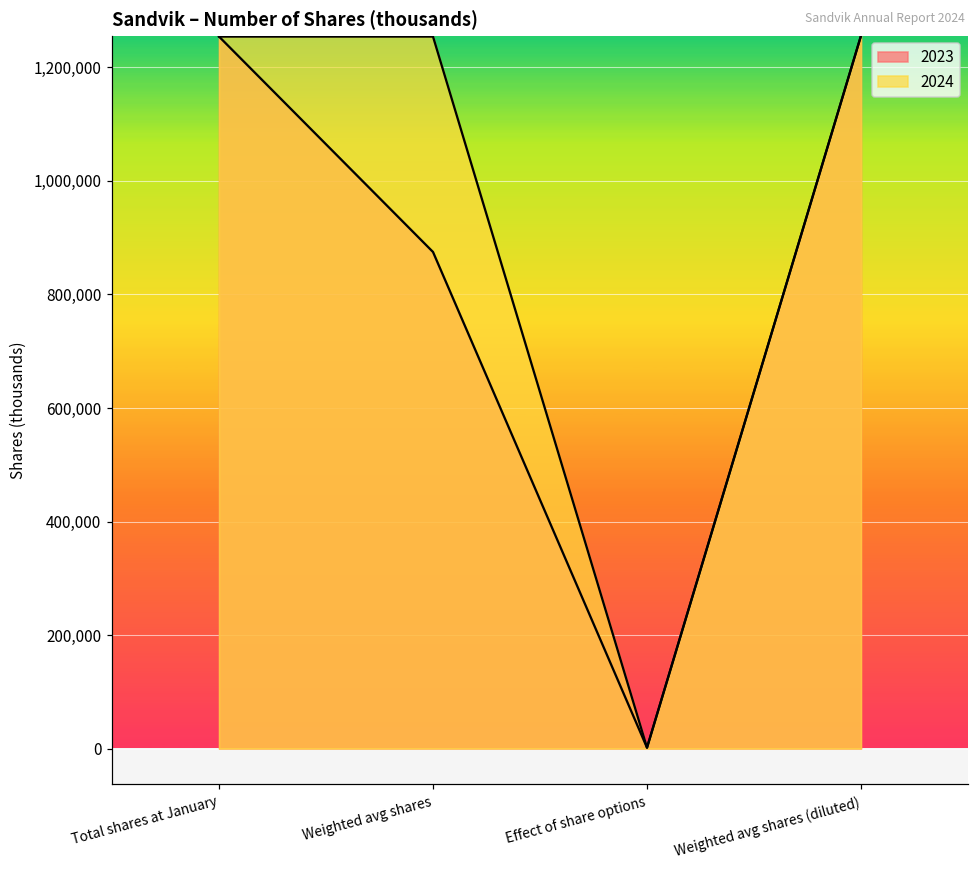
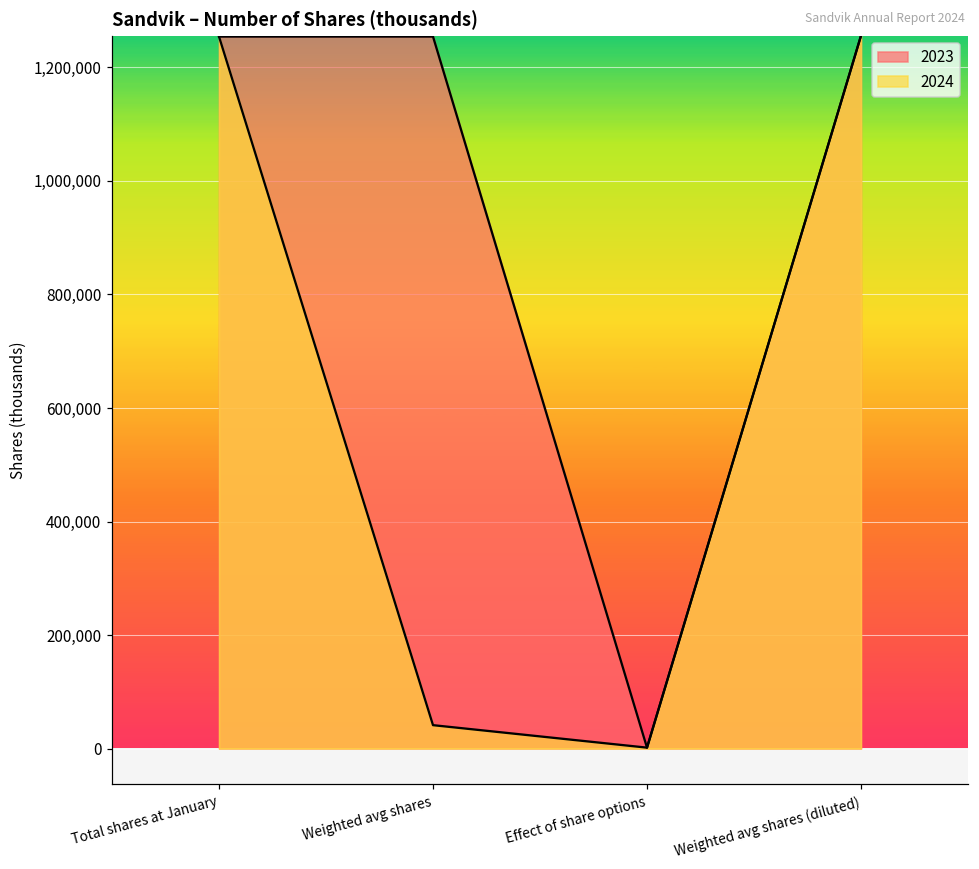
2023, Weighted avg shares: 870,000 -> 1,250,000
2024, Weighted avg shares: 1,250,000 -> 40,000
